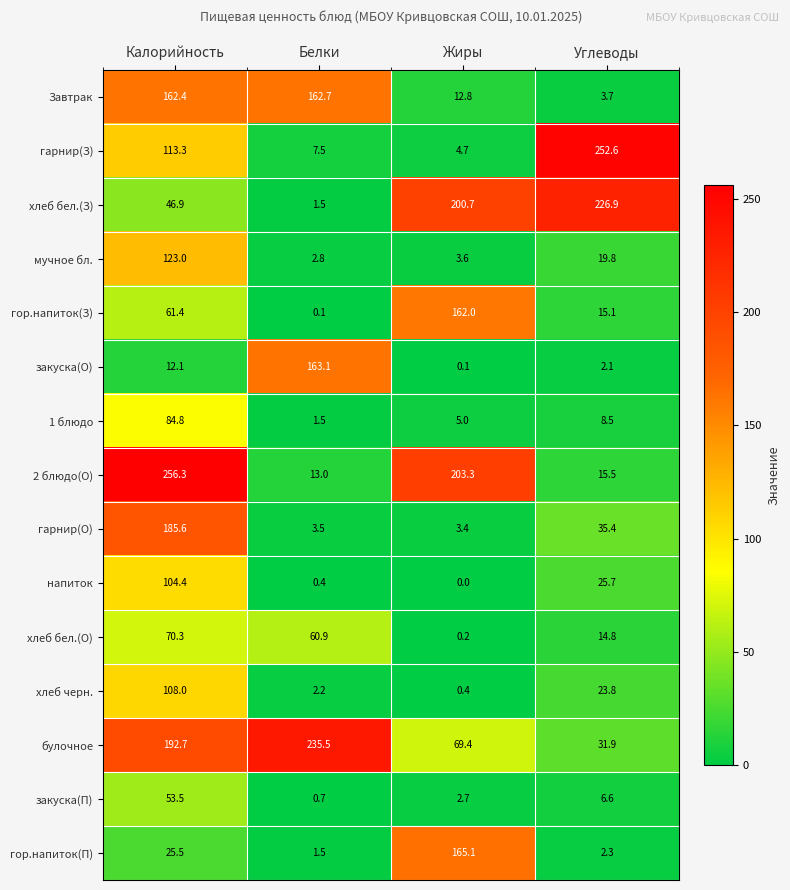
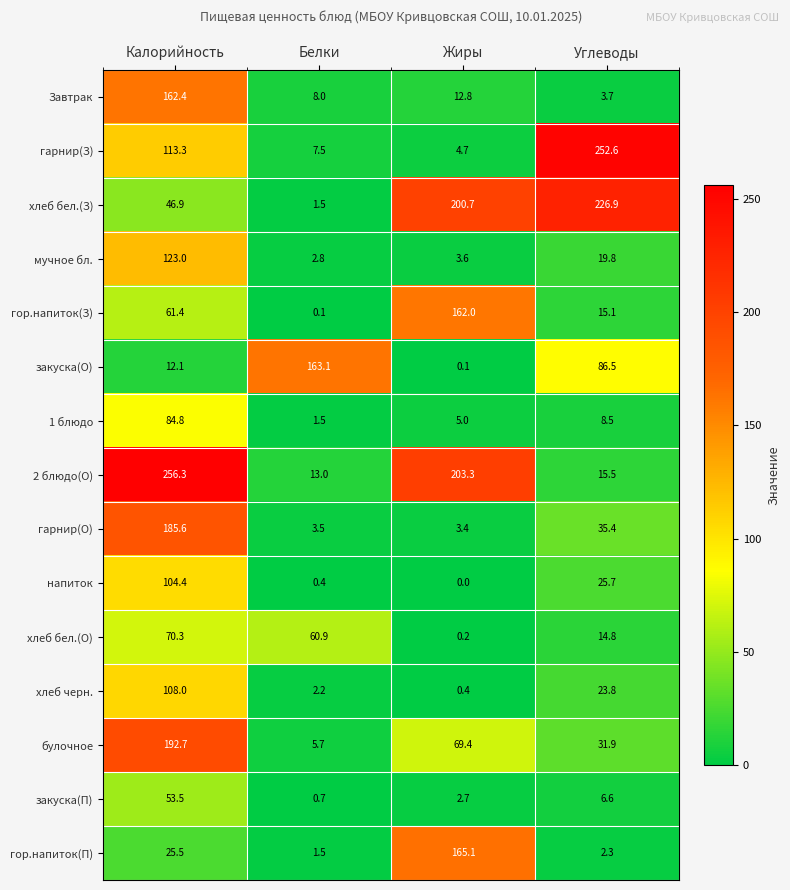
Завтрак, Белки: 162.7 -> 8.0
закуска(О), Углеводы: 2.1 -> 86.5
булочное, Белки: 235.5 -> 5.7
